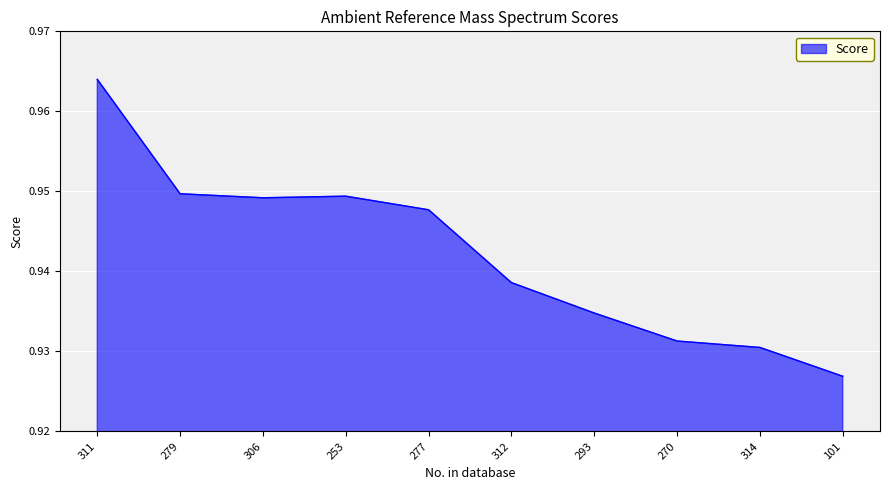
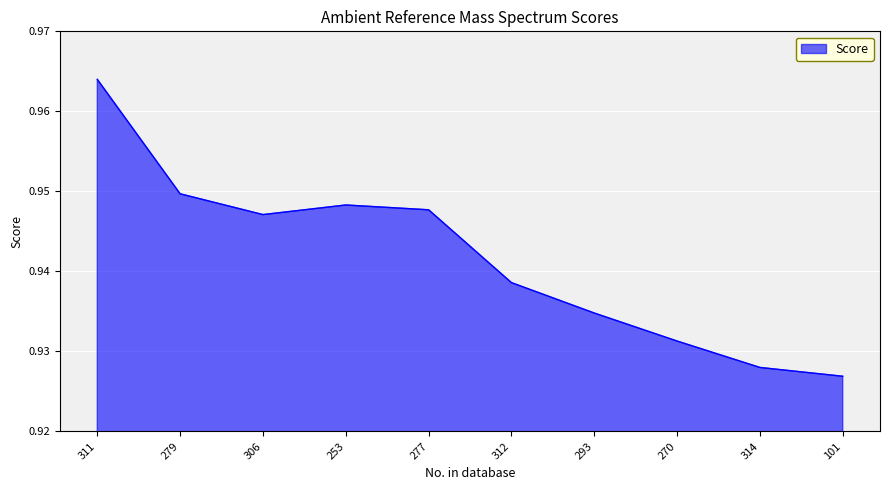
306: 0.949 -> 0.947
253: 0.949 -> 0.948
314: 0.931 -> 0.928
